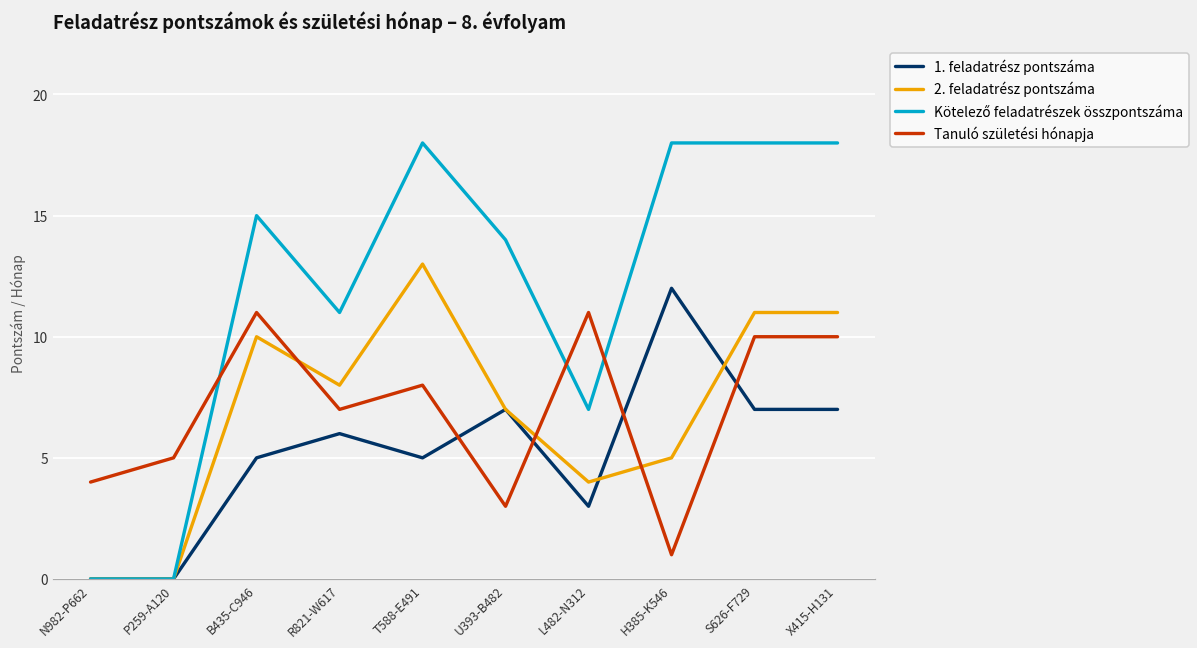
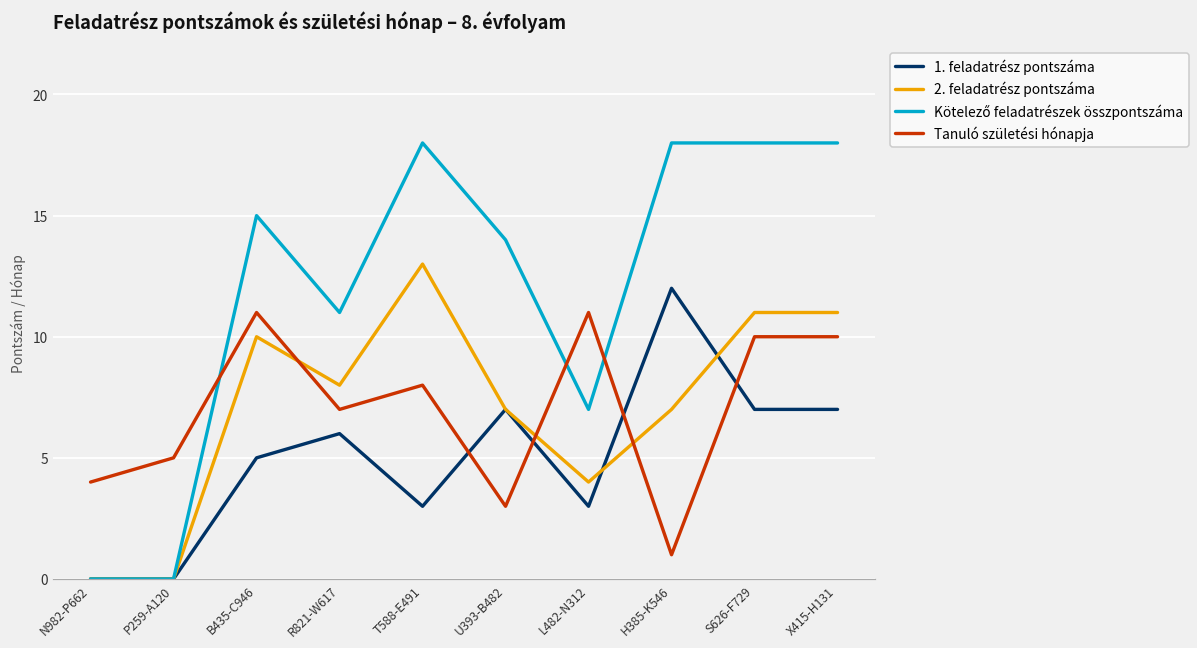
1. feladatrész pontszáma, T588-E491: 5 -> 3
2. feladatrész pontszáma, H385-K546: 5 -> 7
